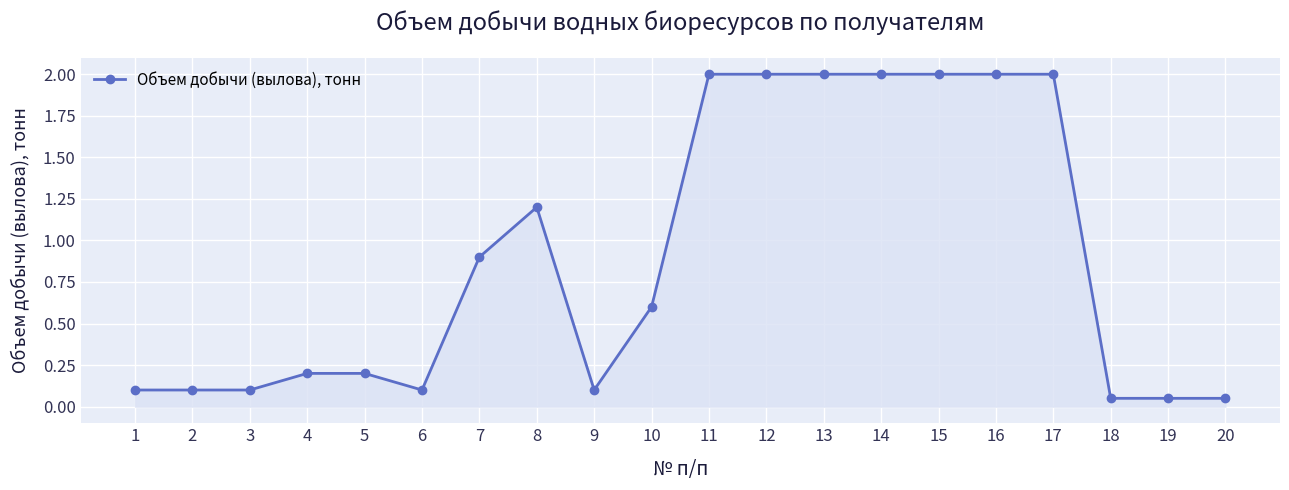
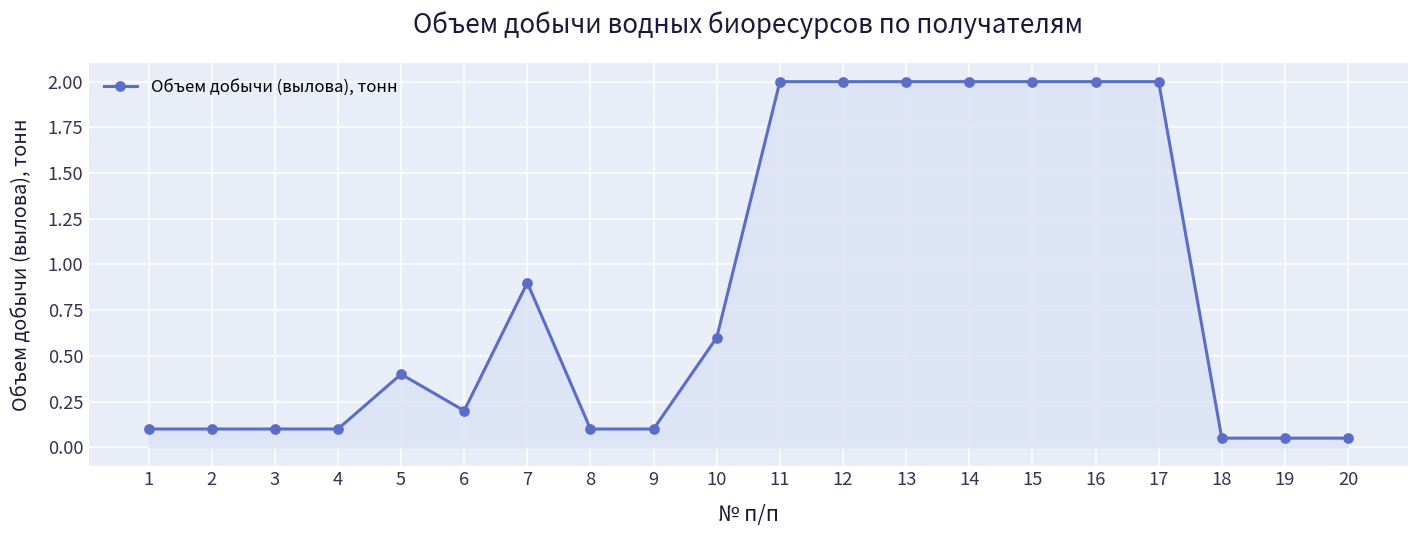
4: 0.2 -> 0.1
5: 0.2 -> 0.4
6: 0.1 -> 0.2
8: 1.2 -> 0.1
